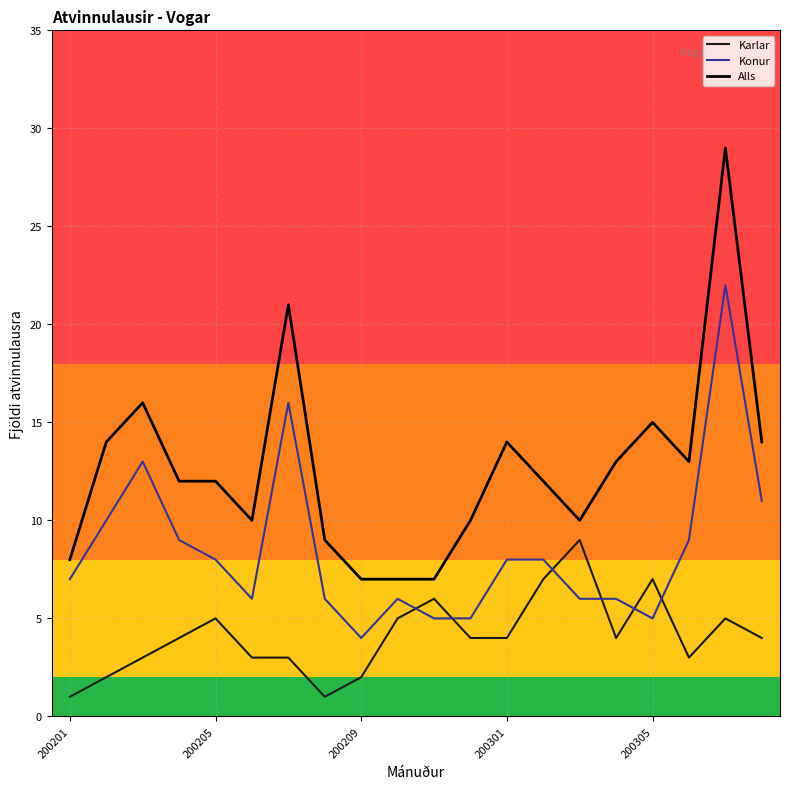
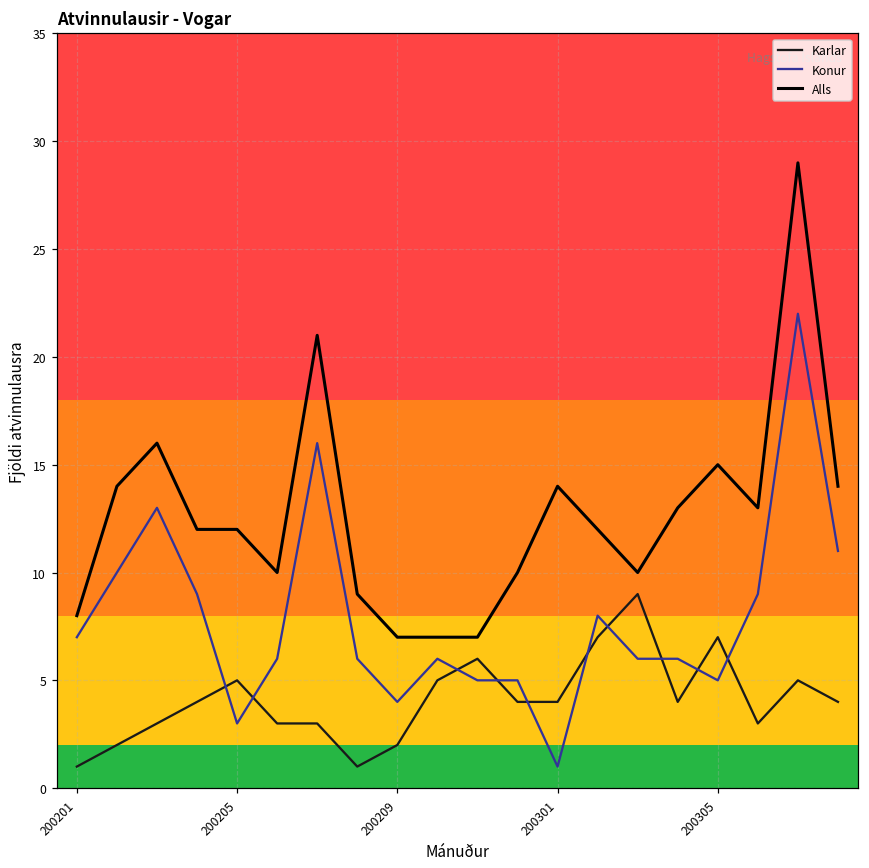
Konur, 200205: 8 -> 3
Konur, 200301: 8 -> 1
